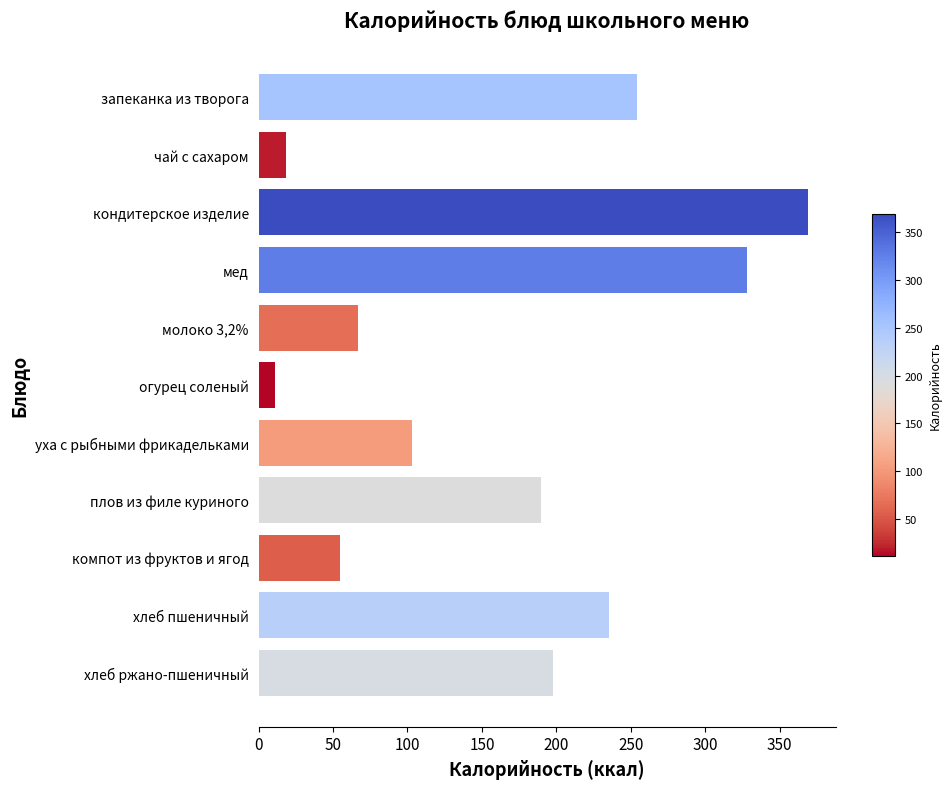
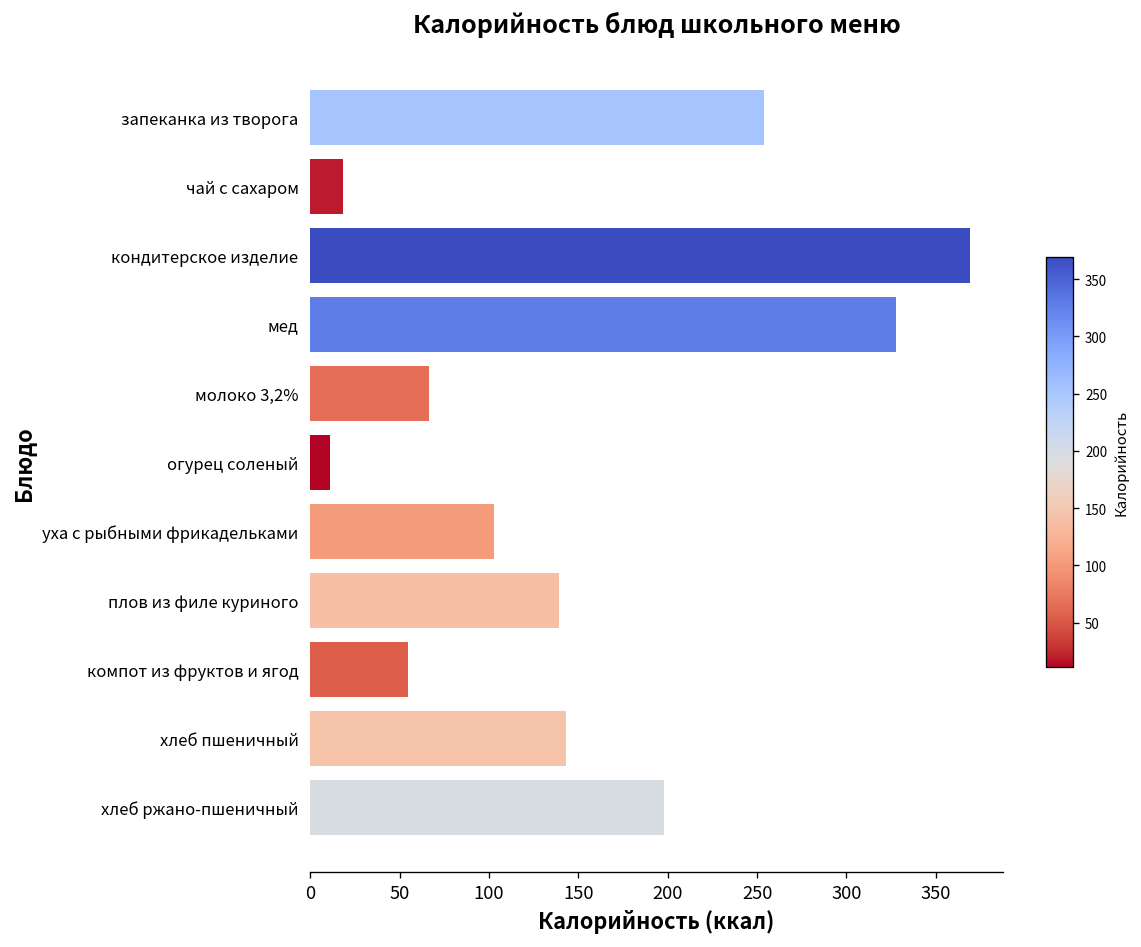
плов из филе куриного: 190 -> 139
хлеб пшеничный: 235 -> 143
